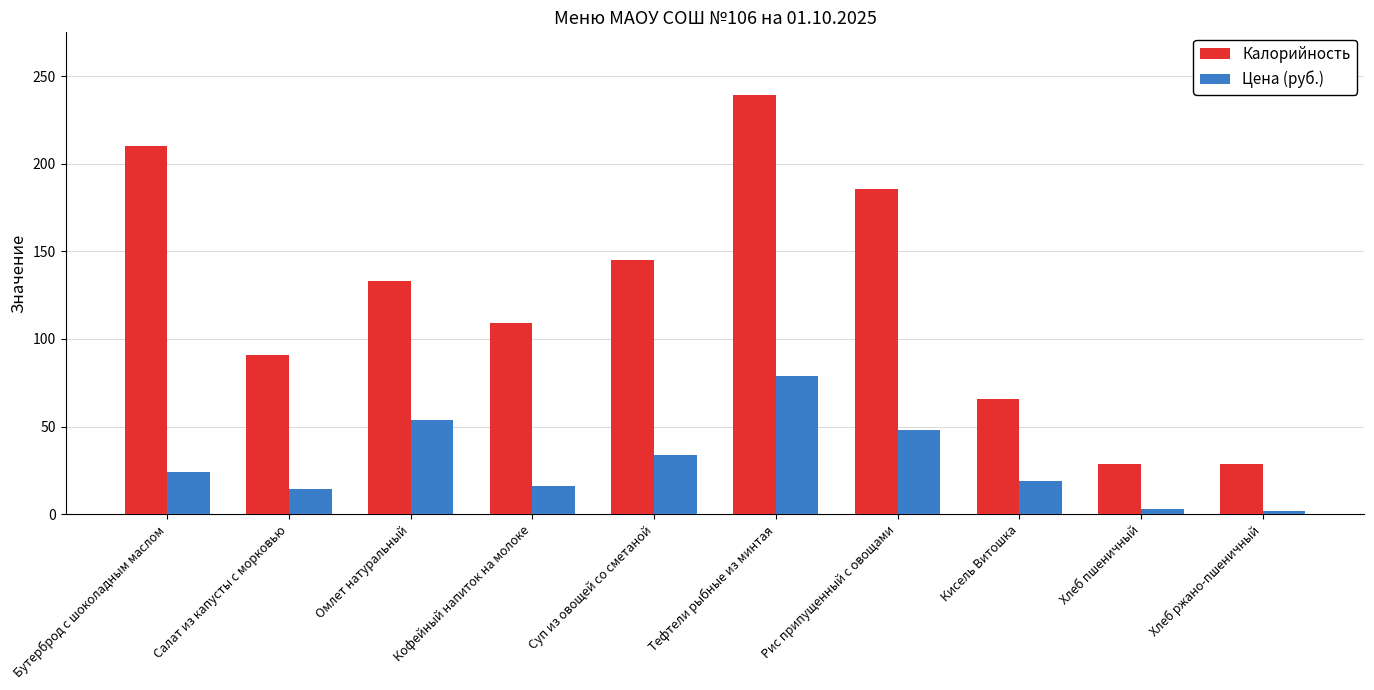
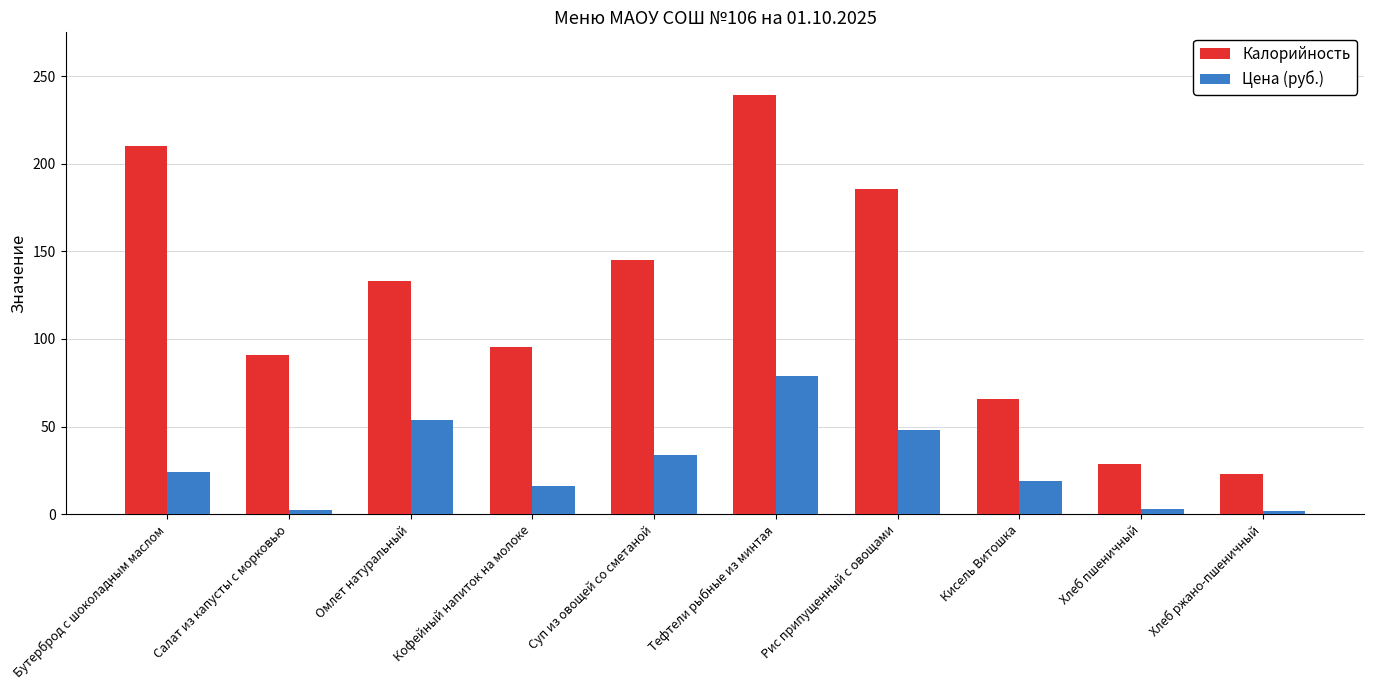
Цена (руб.), Салат из капусты с морковью: 14 -> 3
Калорийность, Кофейный напиток на молоке: 109 -> 96
Калорийность, Хлеб ржано-пшеничный: 28 -> 23
